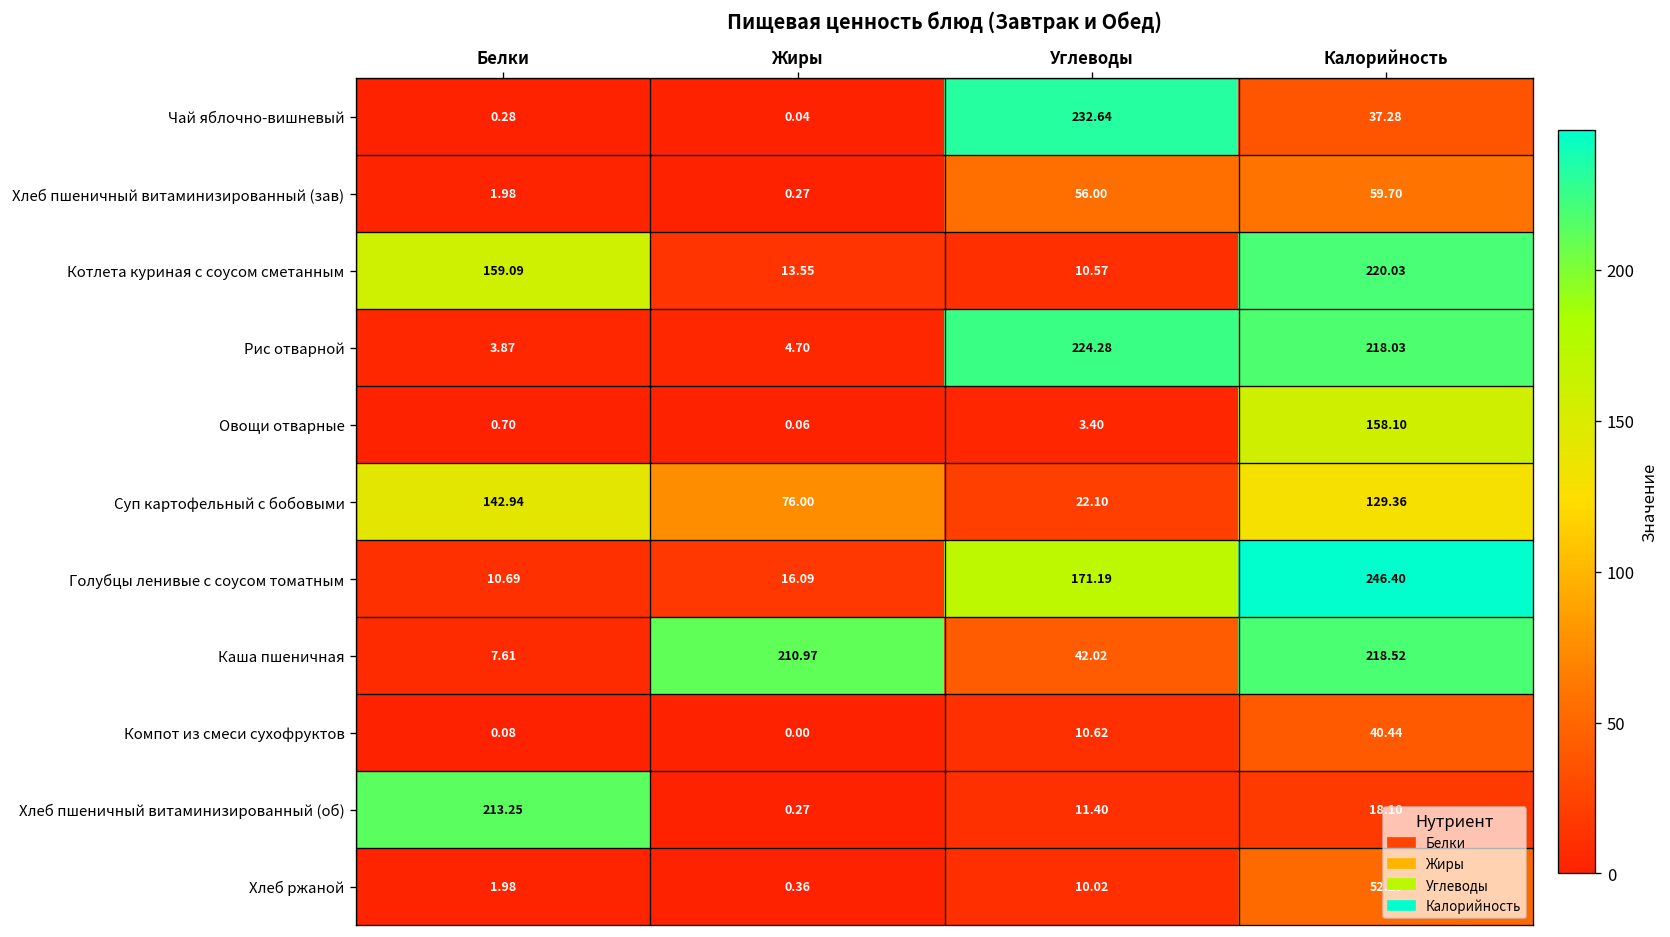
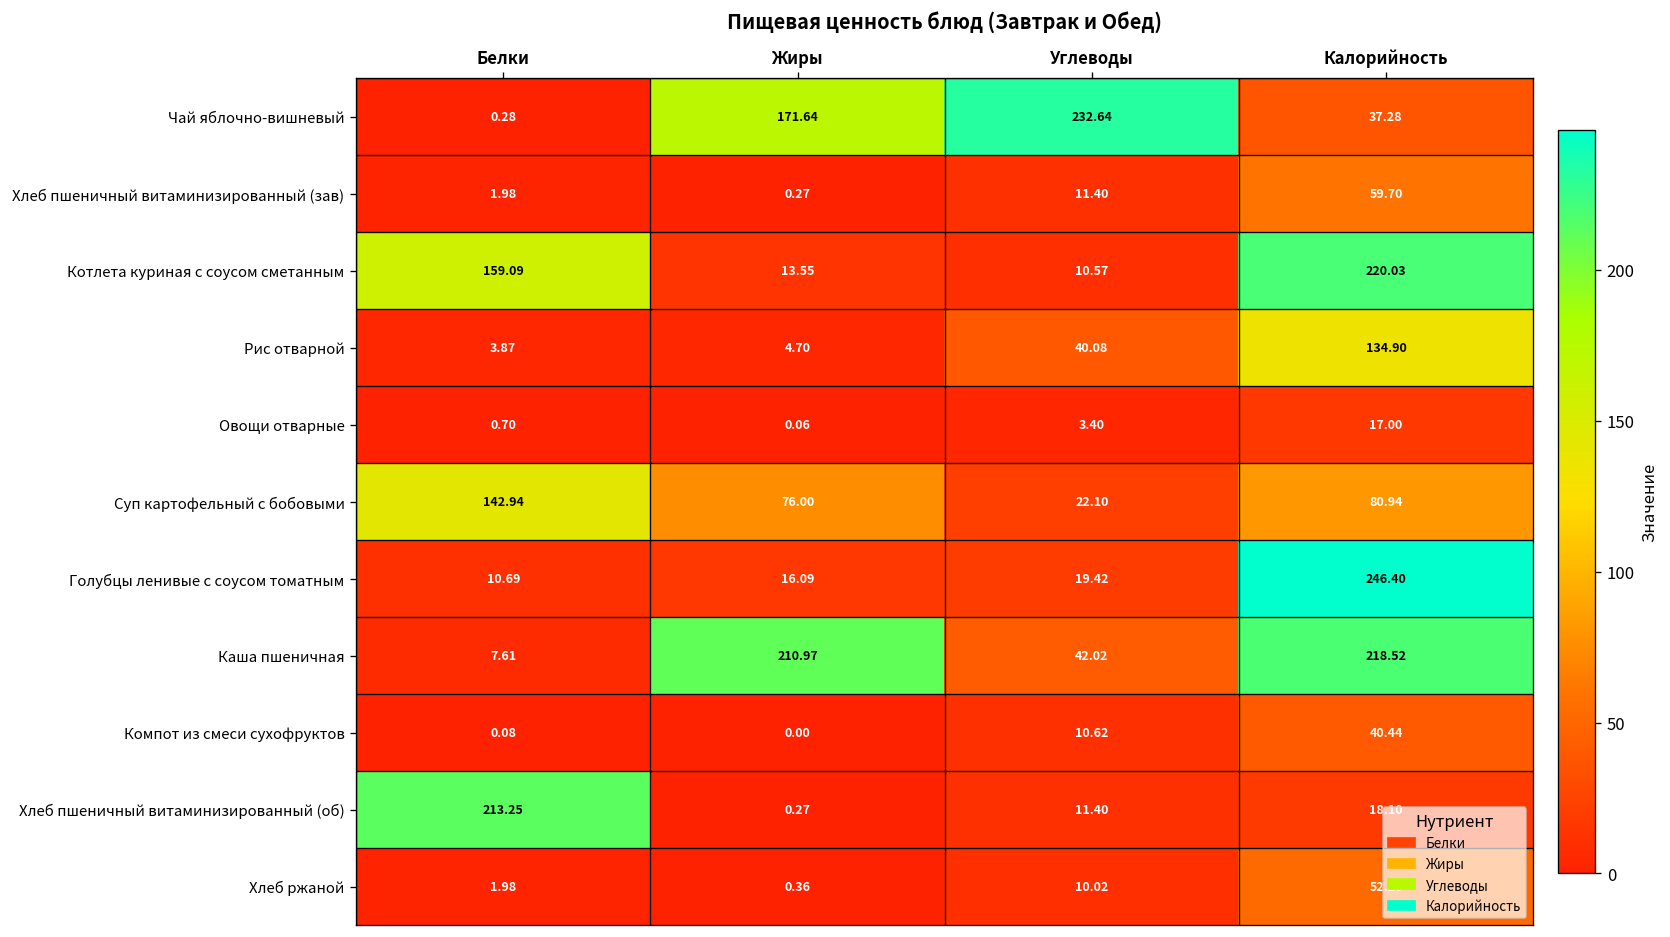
Чай яблочно-вишневый, Жиры: 0.04 -> 171.64
Хлеб пшеничный витаминизированный (зав), Углеводы: 56.00 -> 11.40
Рис отварной, Углеводы: 224.28 -> 40.08
Рис отварной, Калорийность: 218.03 -> 134.90
Овощи отварные, Калорийность: 158.10 -> 17.00
Суп картофельный с бобовыми, Калорийность: 129.36 -> 80.94
Голубцы ленивые с соусом томатным, Углеводы: 171.19 -> 19.42
